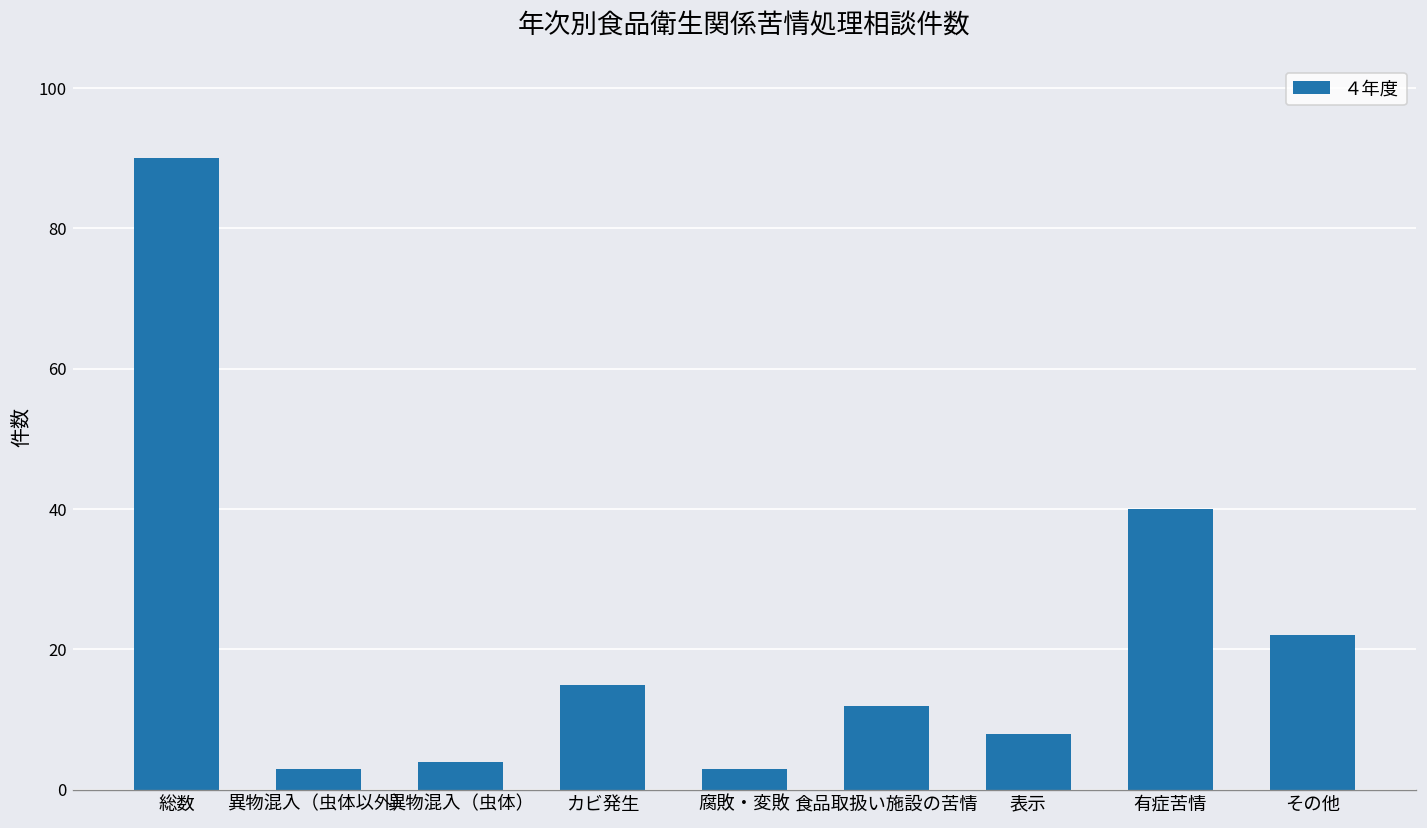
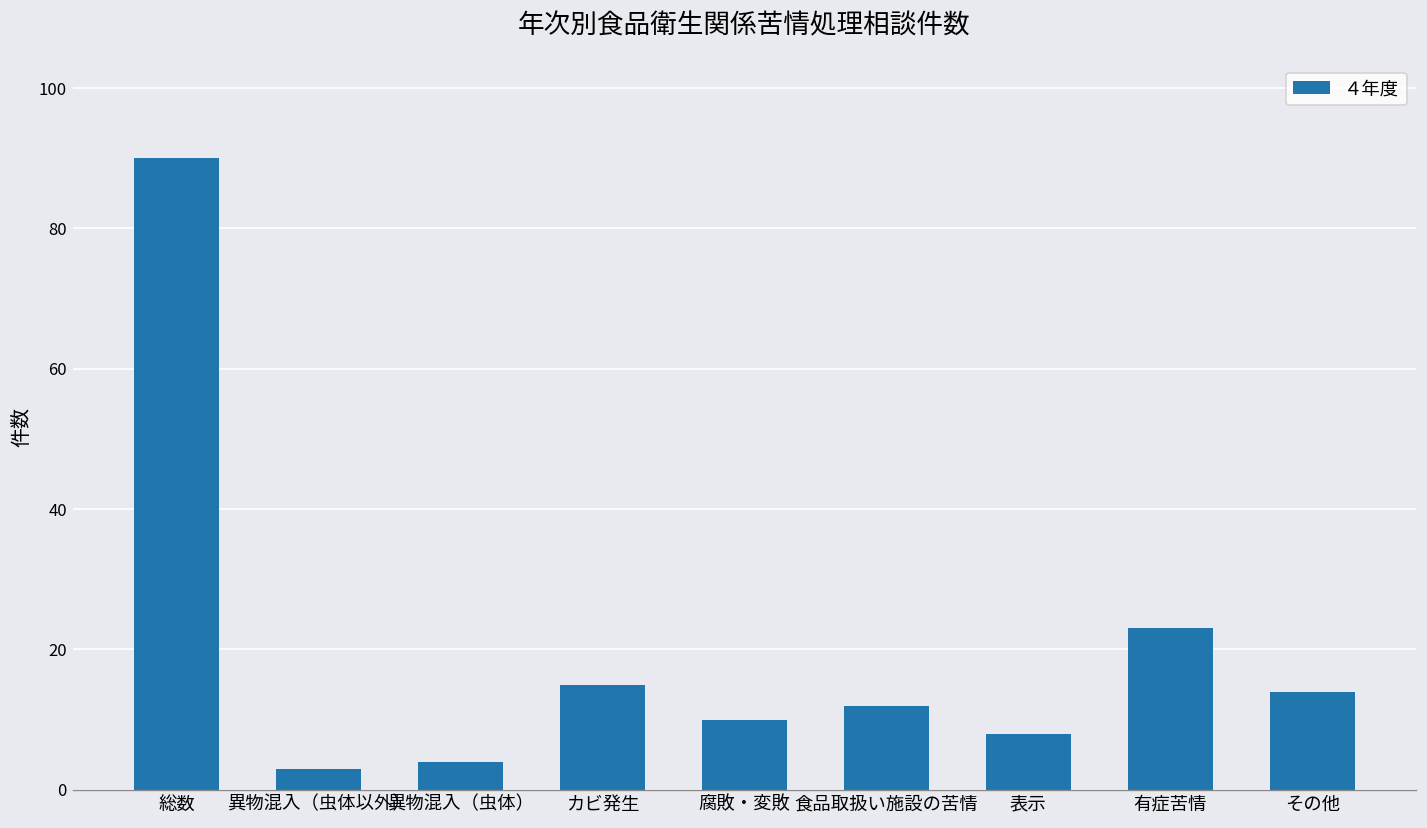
腐敗・変敗: 3 -> 10
有症苦情: 40 -> 23
その他: 22 -> 14
